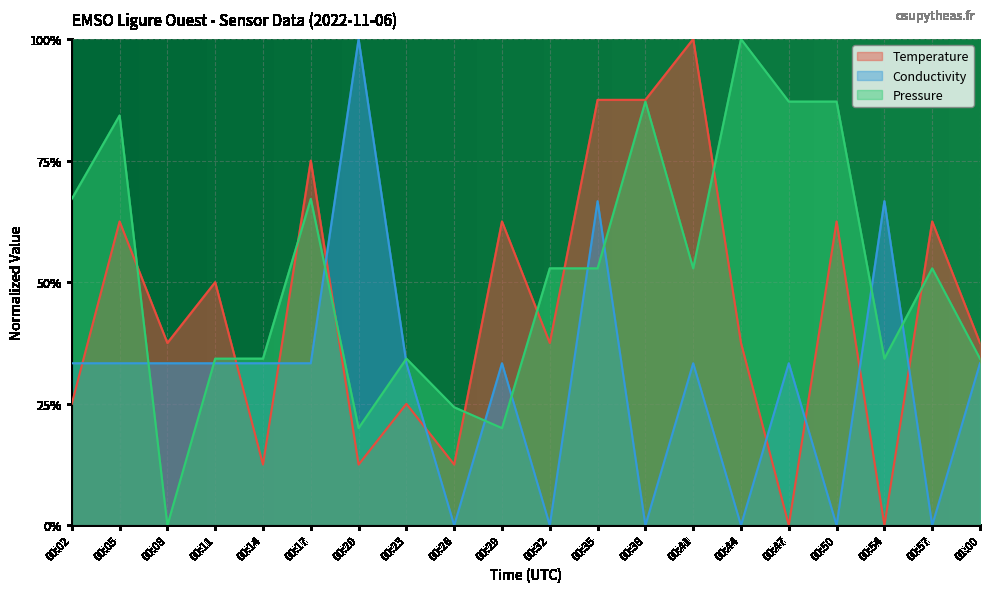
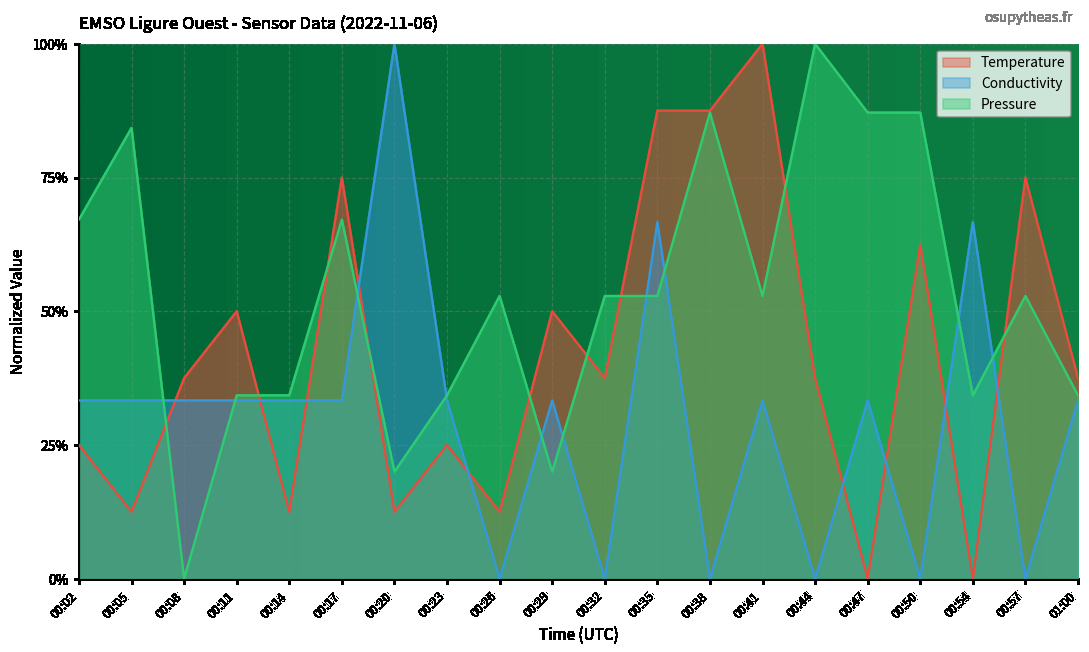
Temperature, 00:05: 62% -> 12%
Pressure, 00:26: 24% -> 53%
Temperature, 00:29: 62% -> 50%
Temperature, 00:57: 62% -> 75%
